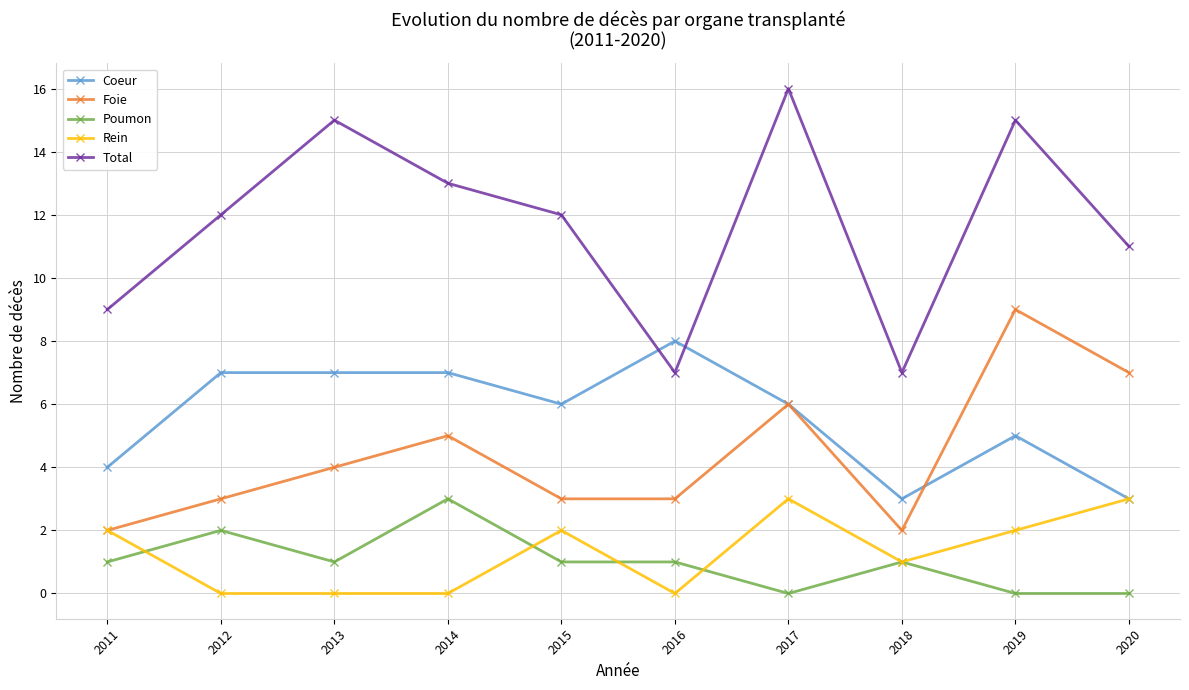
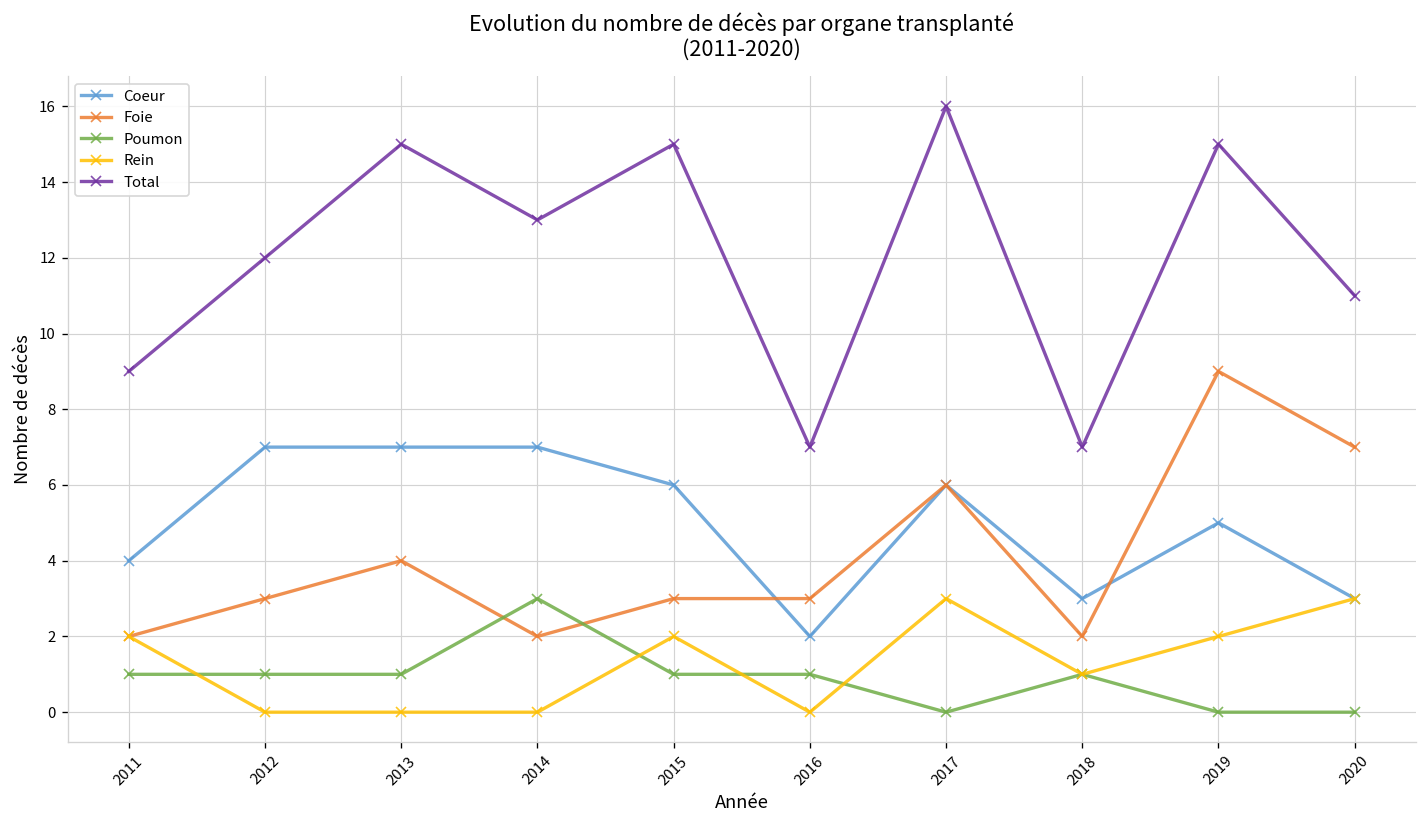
Poumon, 2012: 2 -> 1
Foie, 2014: 5 -> 2
Total, 2015: 12 -> 15
Coeur, 2016: 8 -> 2
